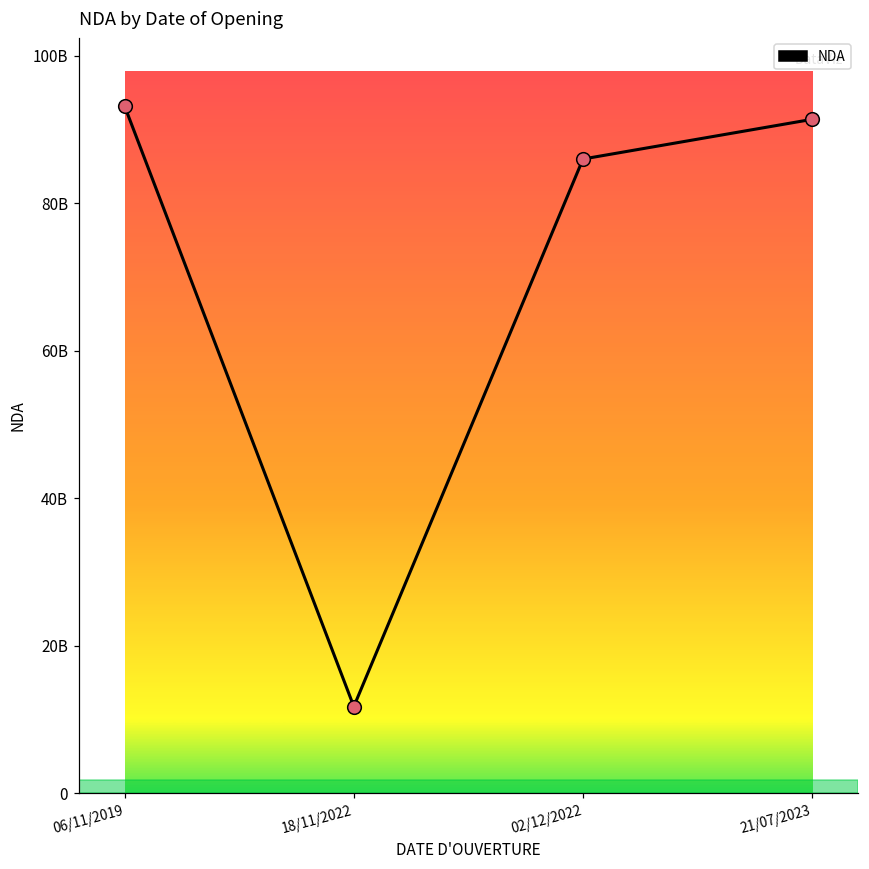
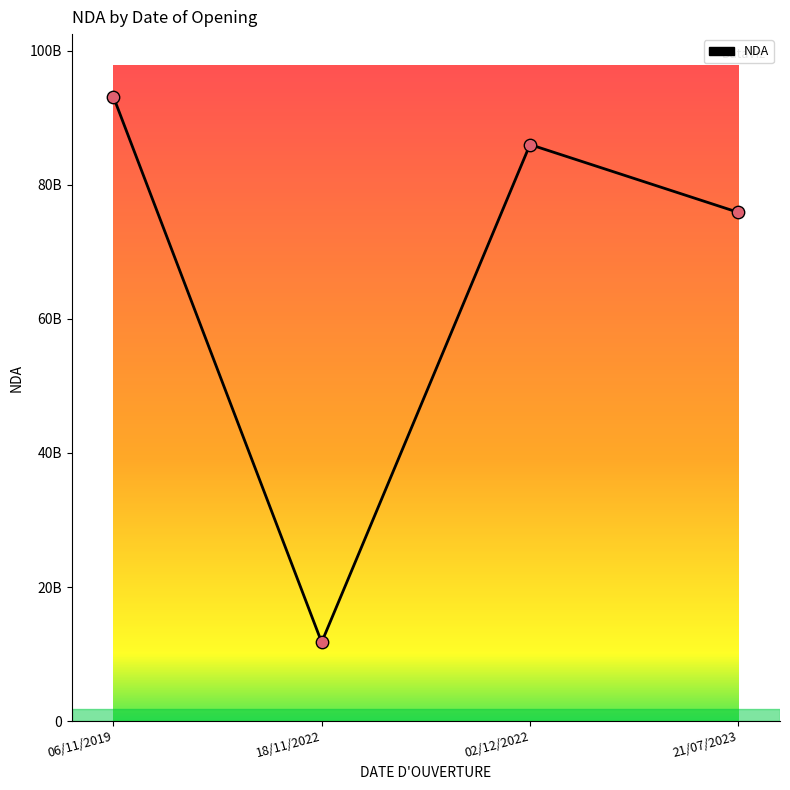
21/07/2023: 91000000000 -> 76000000000
